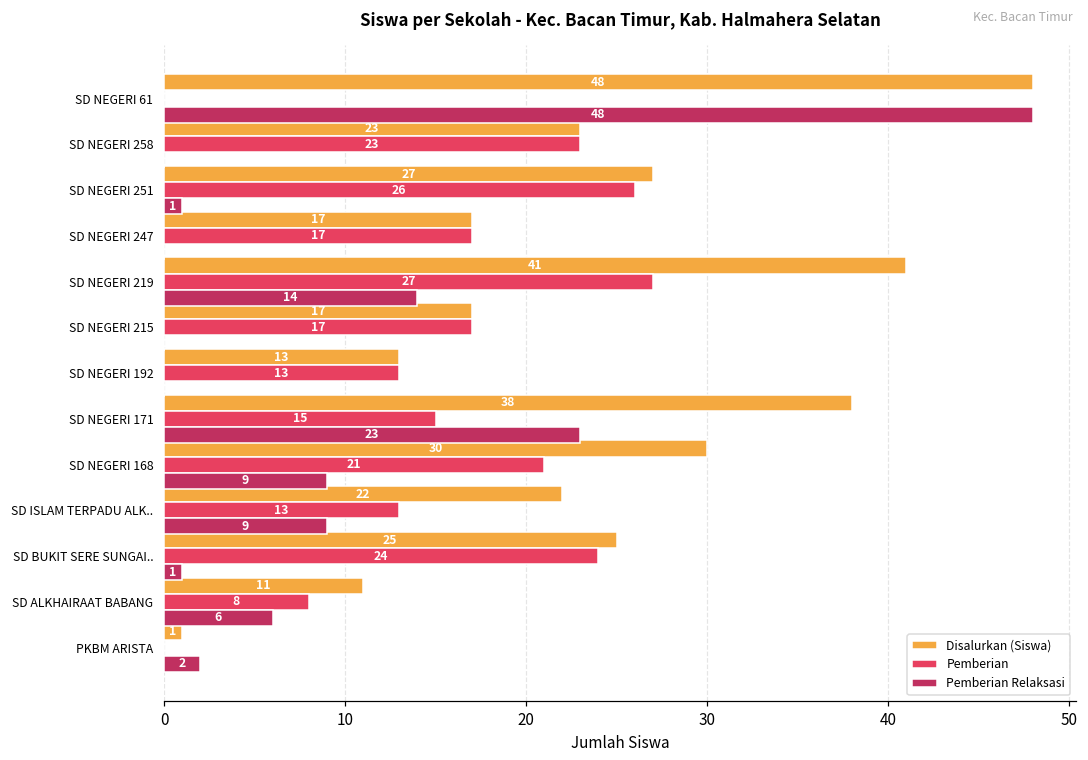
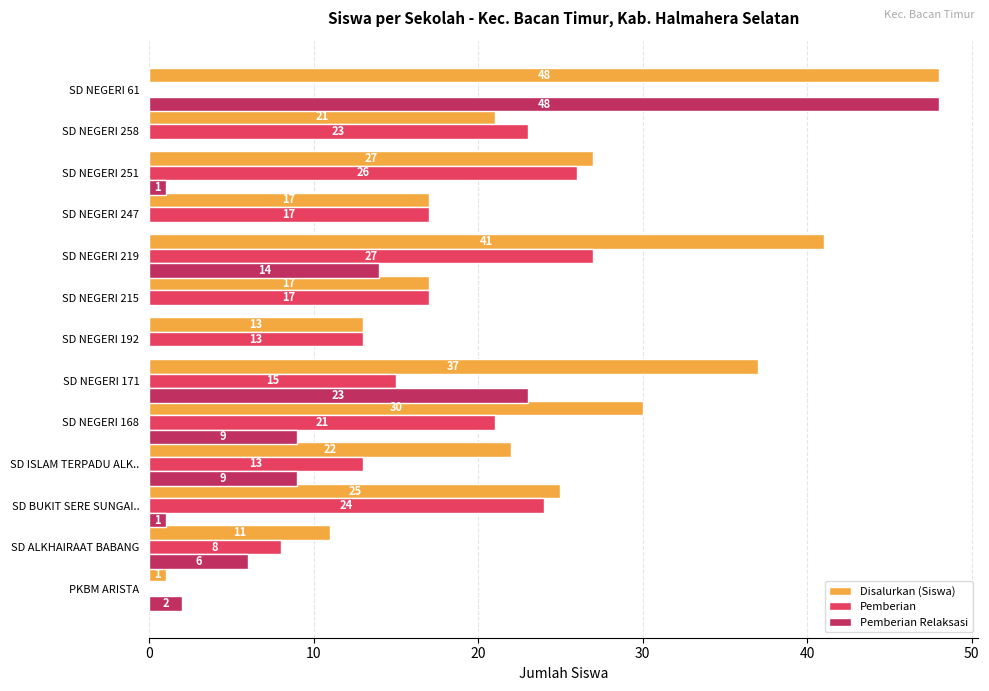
Disalurkan (Siswa), SD NEGERI 258: 23 -> 21
Disalurkan (Siswa), SD NEGERI 171: 38 -> 37
